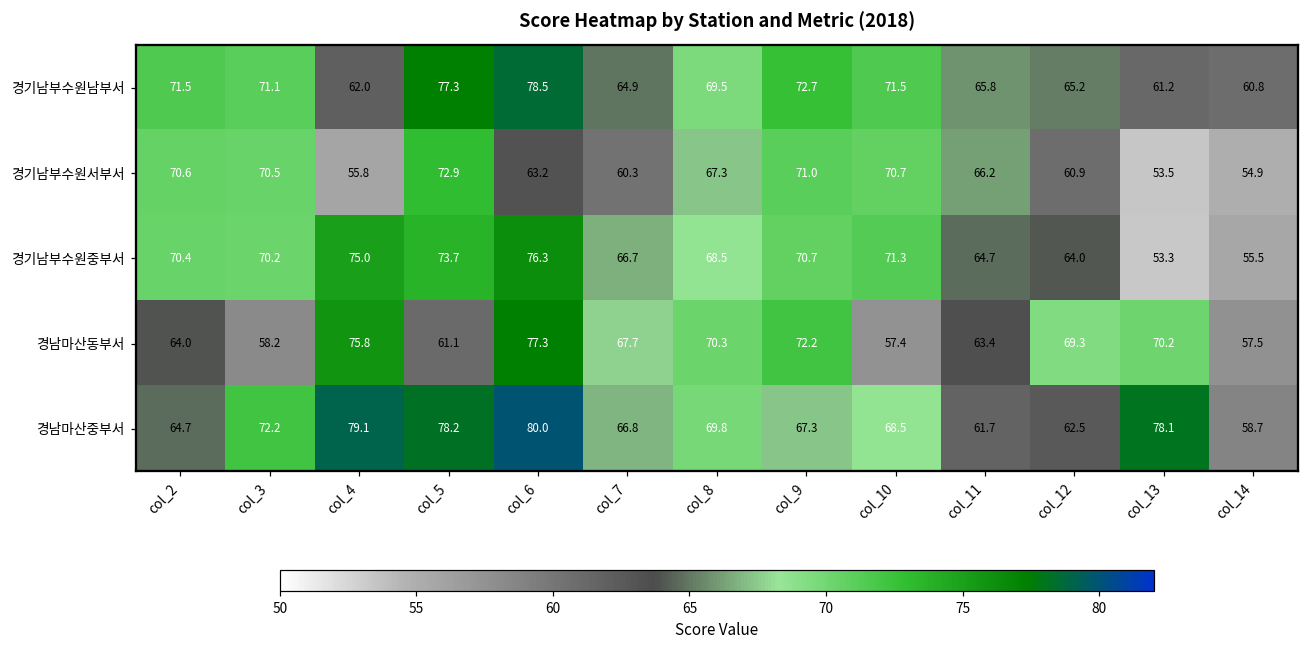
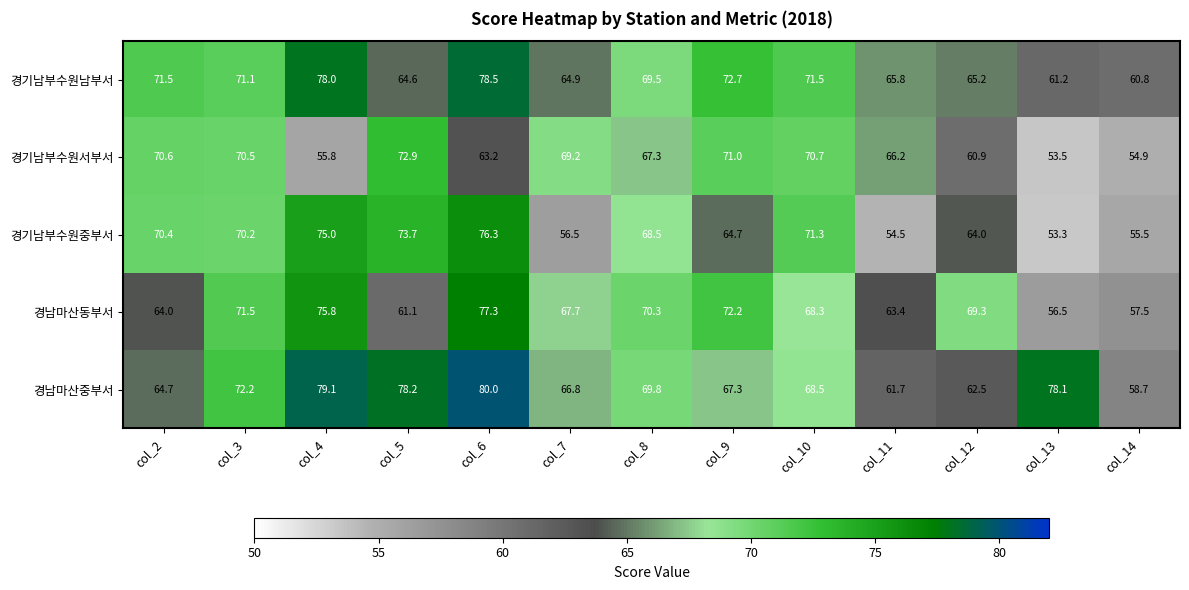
경기남부수원남부서, col_4: 62.0 -> 78.0
경기남부수원남부서, col_5: 77.3 -> 64.6
경기남부수원서부서, col_7: 60.3 -> 69.2
경기남부수원중부서, col_7: 66.7 -> 56.5
경기남부수원중부서, col_9: 70.7 -> 64.7
경기남부수원중부서, col_11: 64.7 -> 54.5
경남마산동부서, col_3: 58.2 -> 71.5
경남마산동부서, col_10: 57.4 -> 68.3
경남마산동부서, col_13: 70.2 -> 56.5
